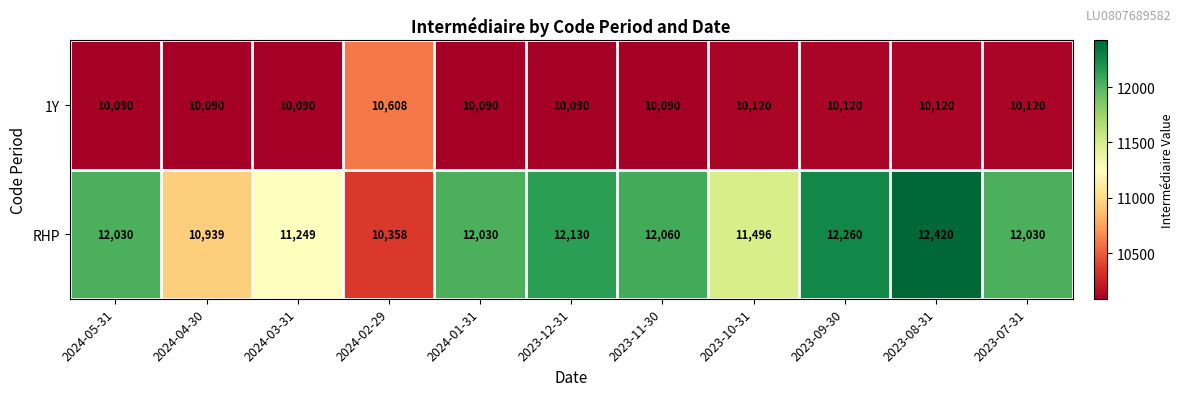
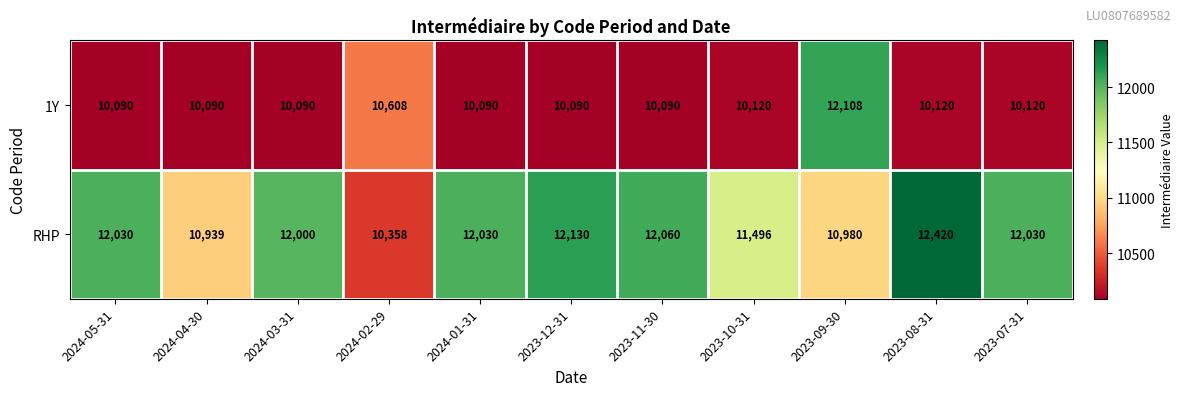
1Y, 2023-09-30: 10,120 -> 12,108
RHP, 2024-03-31: 11,249 -> 12,000
RHP, 2023-09-30: 12,260 -> 10,980
